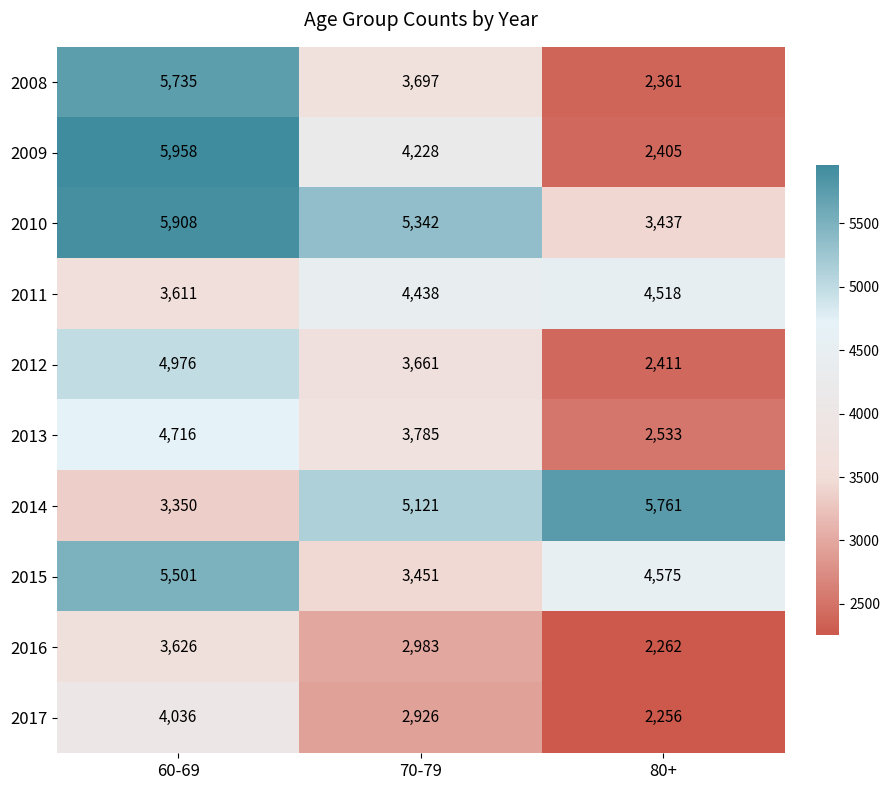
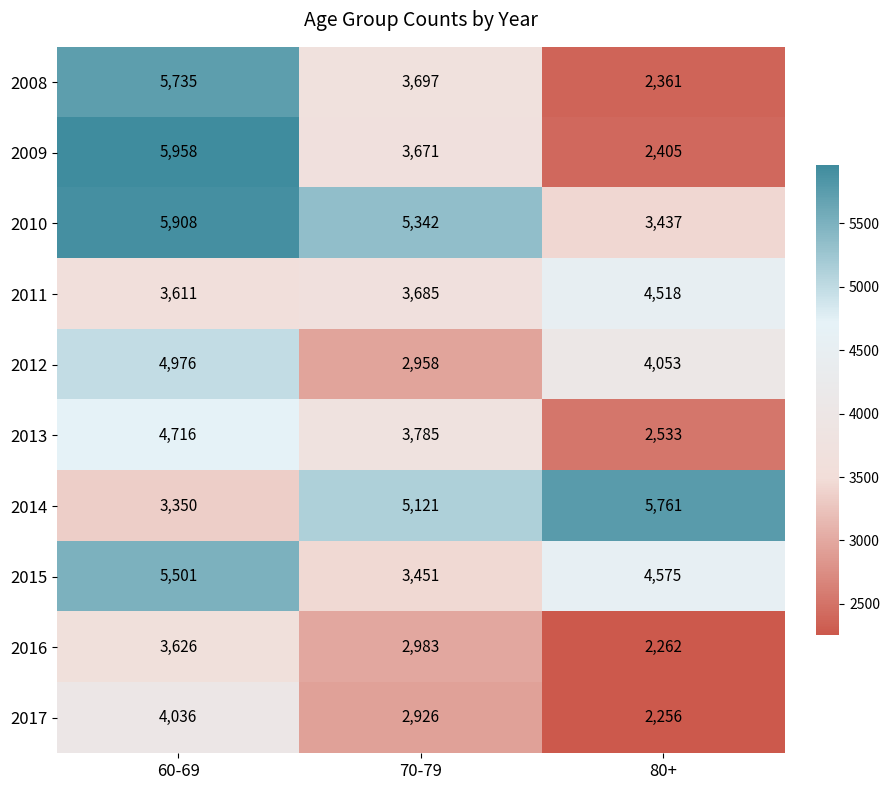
2009, 70-79: 4,228 -> 3,671
2011, 70-79: 4,438 -> 3,685
2012, 70-79: 3,661 -> 2,958
2012, 80+: 2,411 -> 4,053
